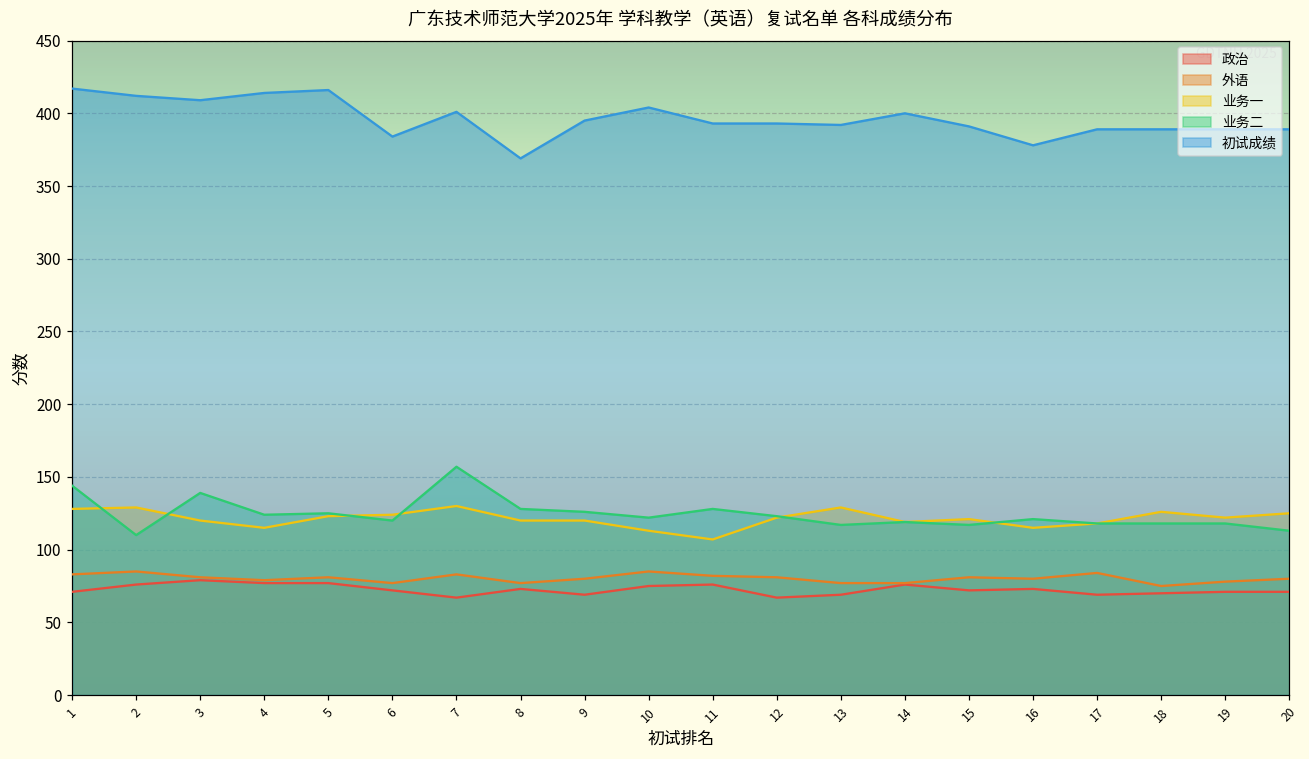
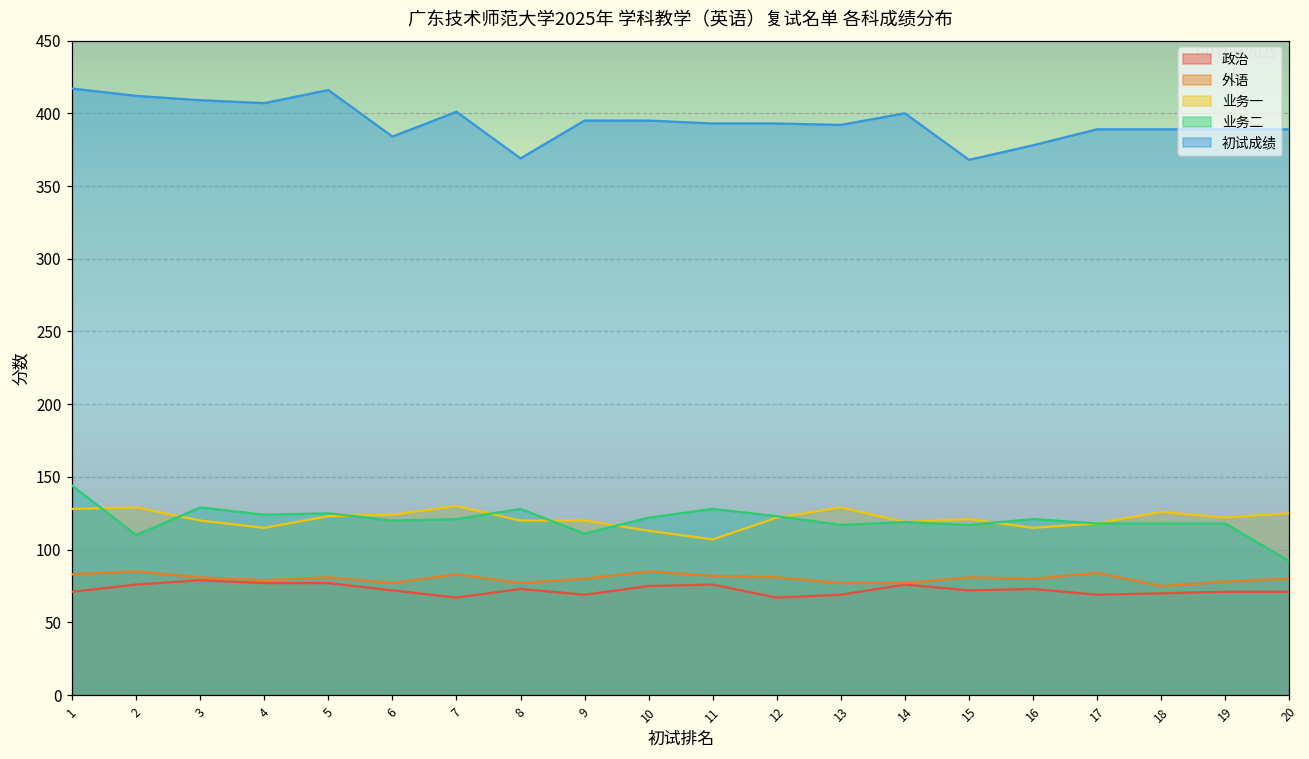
业务二, 3: 139 -> 129
初试成绩, 4: 414 -> 407
业务二, 7: 157 -> 121
业务二, 9: 126 -> 111
初试成绩, 10: 404 -> 395
初试成绩, 15: 391 -> 368
业务二, 20: 113 -> 92
